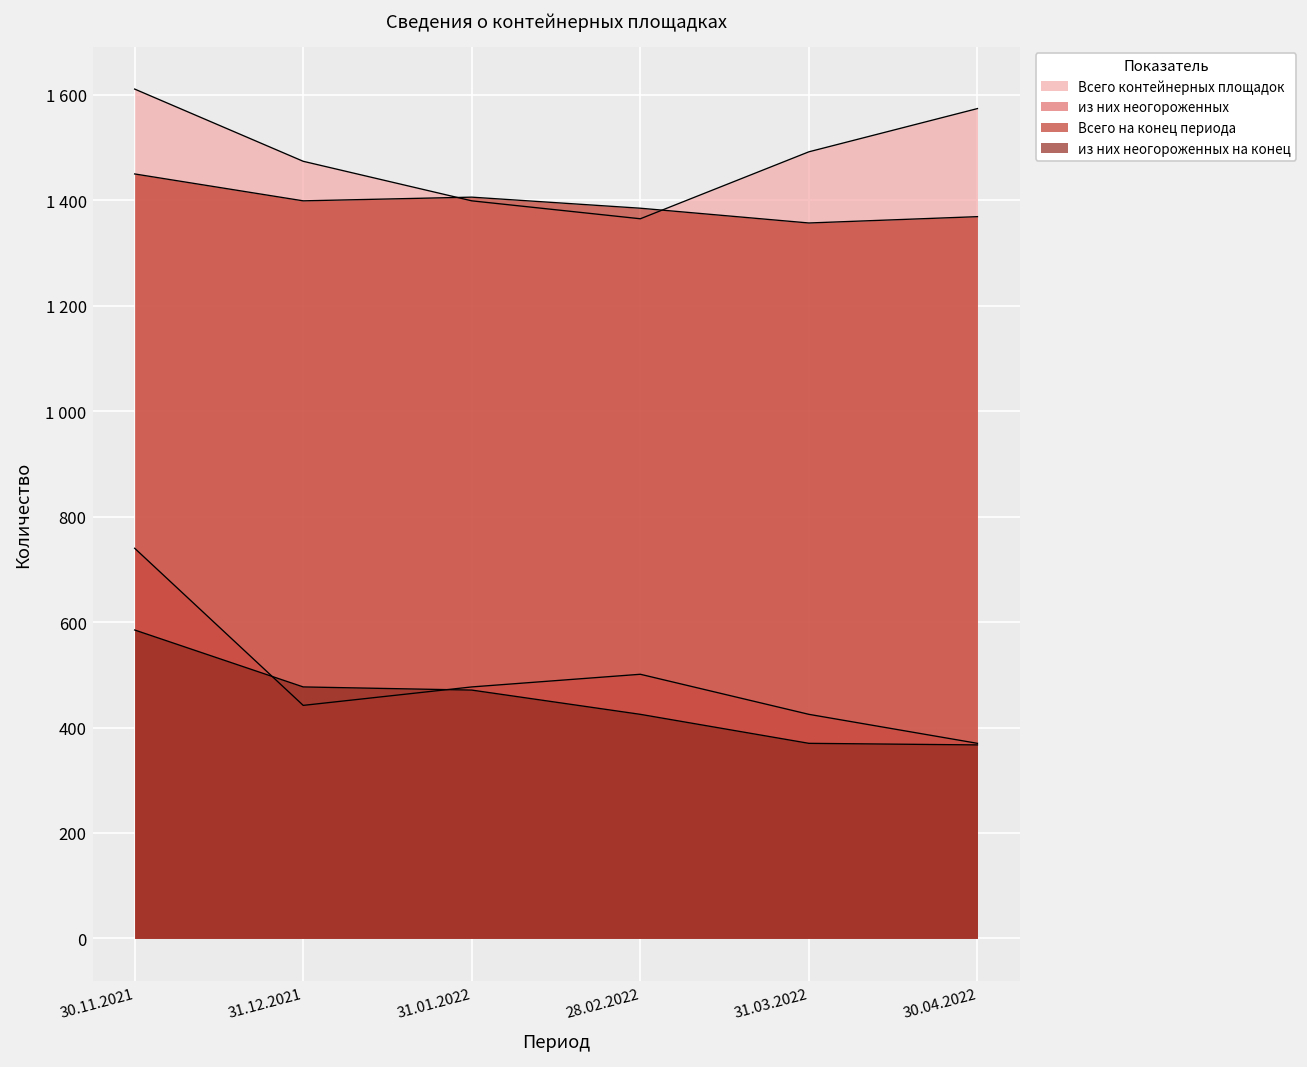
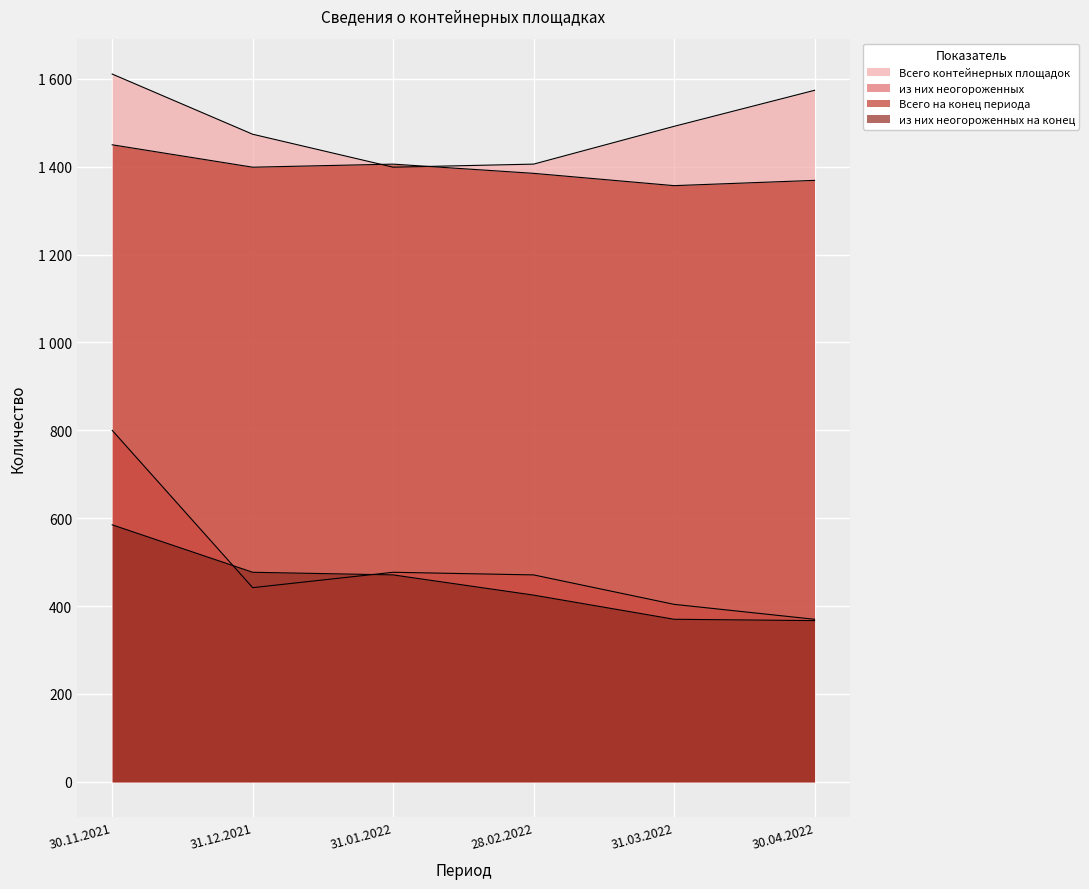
из них неогороженных, 30.11.2021: 740 -> 800
Всего контейнерных площадок, 28.02.2022: 1370 -> 1410
из них неогороженных, 28.02.2022: 500 -> 470
из них неогороженных, 31.03.2022: 430 -> 400
